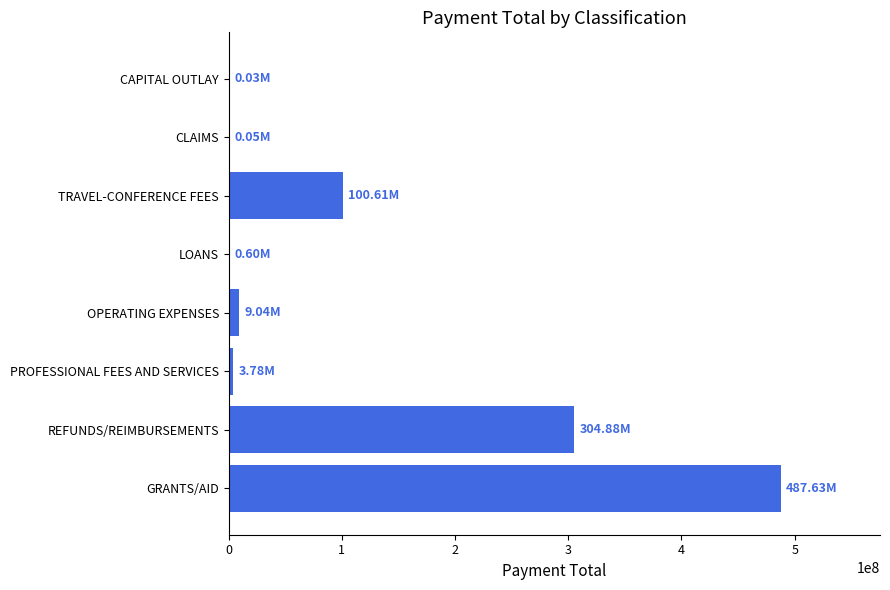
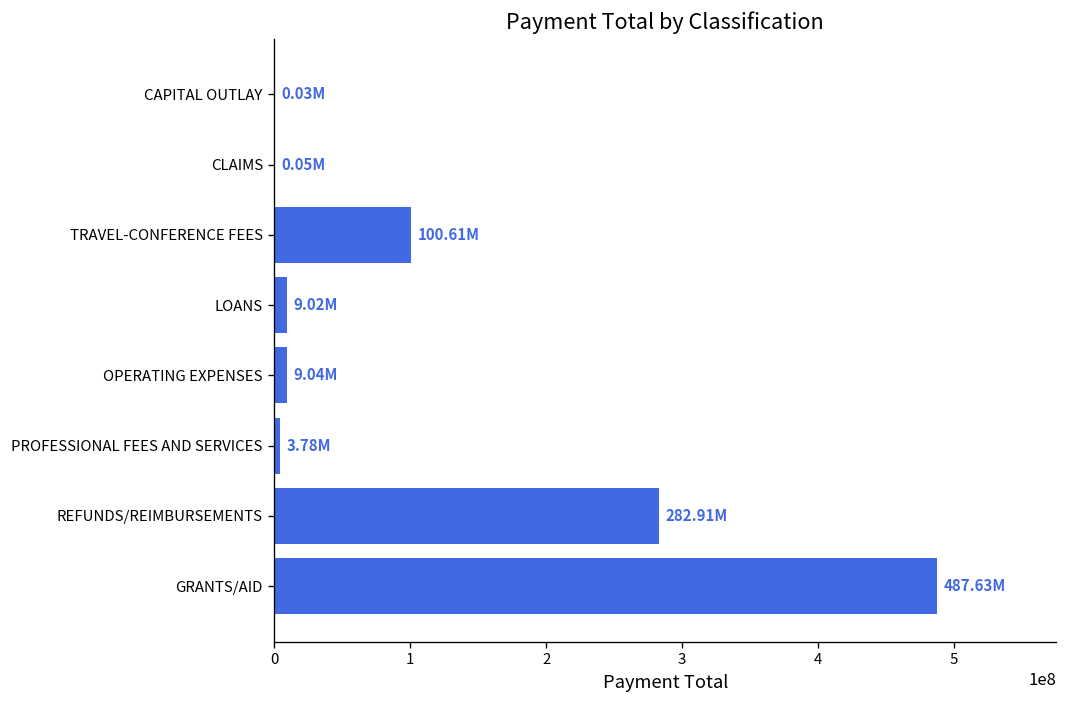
LOANS: 0.60M -> 9.02M
REFUNDS/REIMBURSEMENTS: 304.88M -> 282.91M
